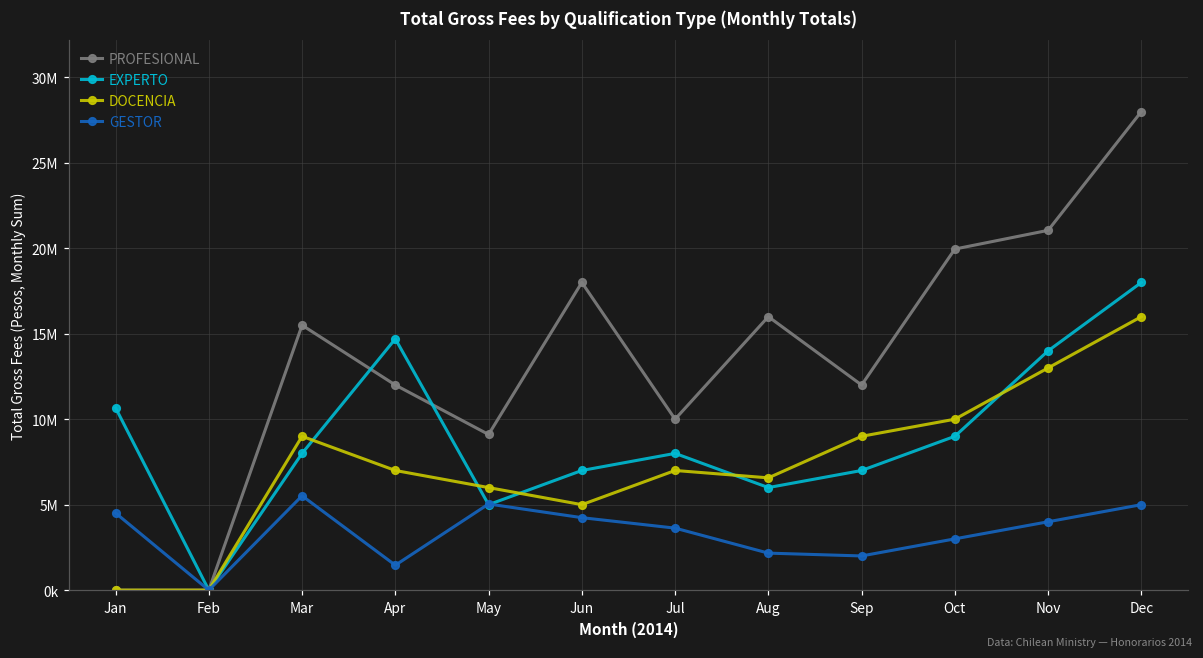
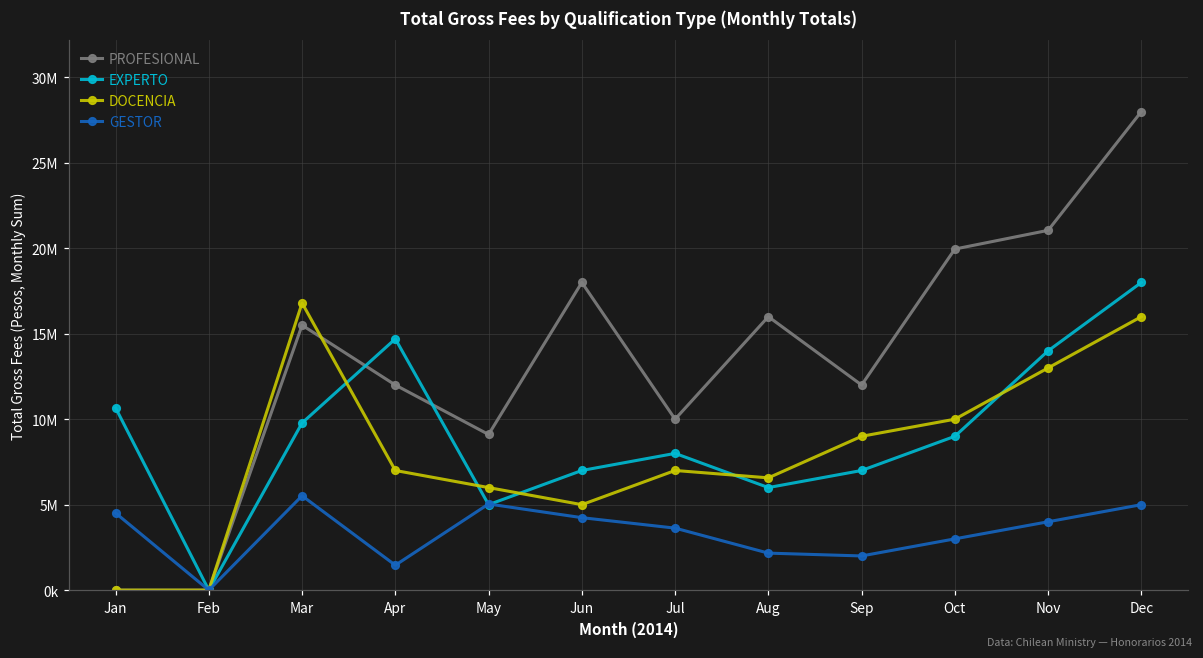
EXPERTO, Mar: 8000000 -> 9800000
DOCENCIA, Mar: 9000000 -> 16800000
